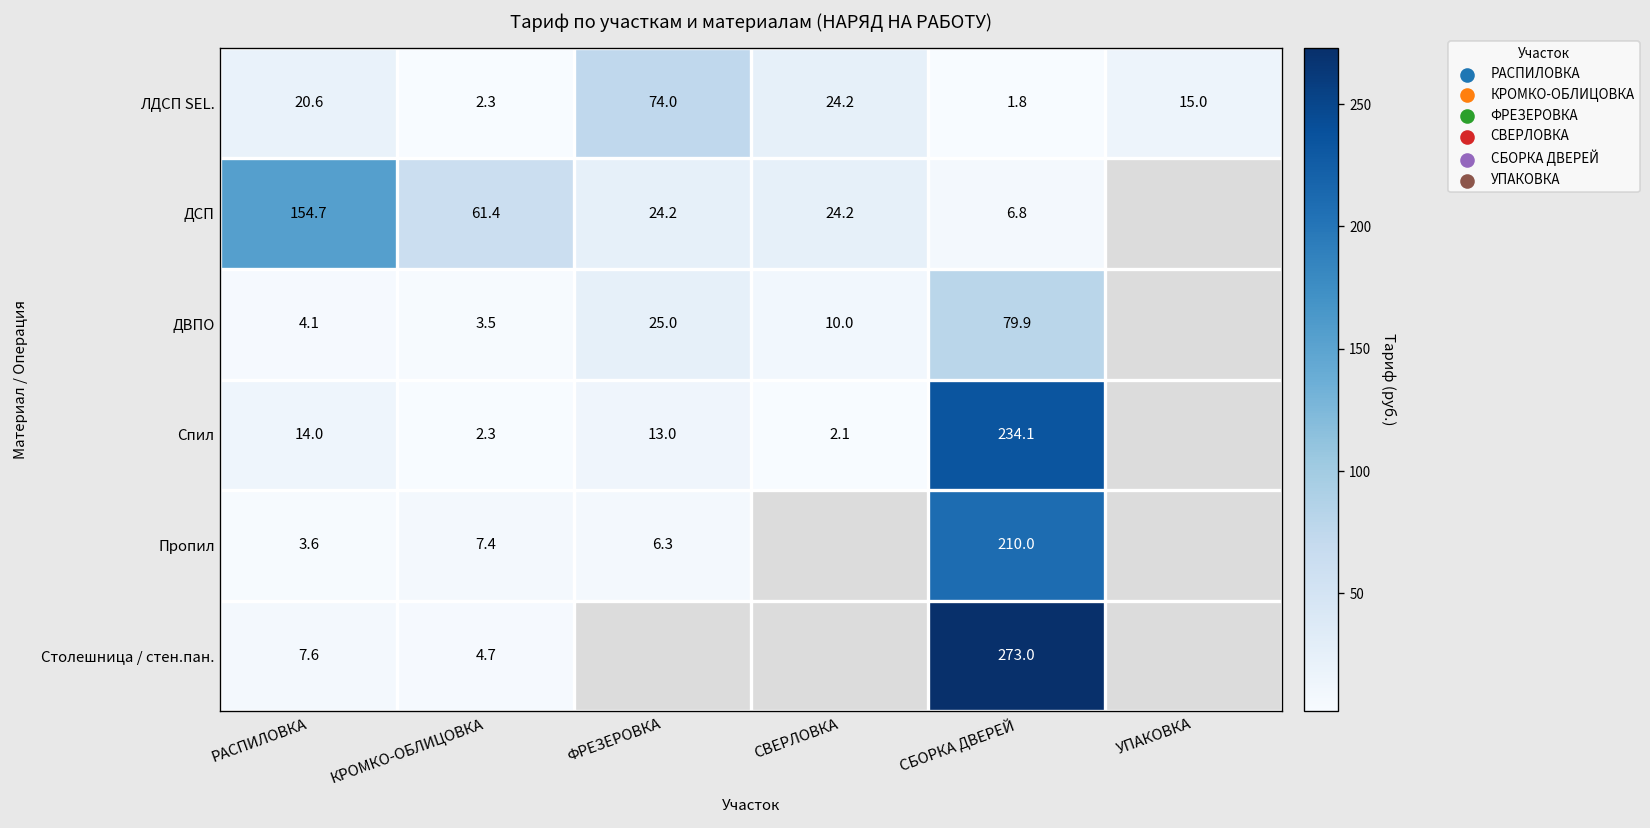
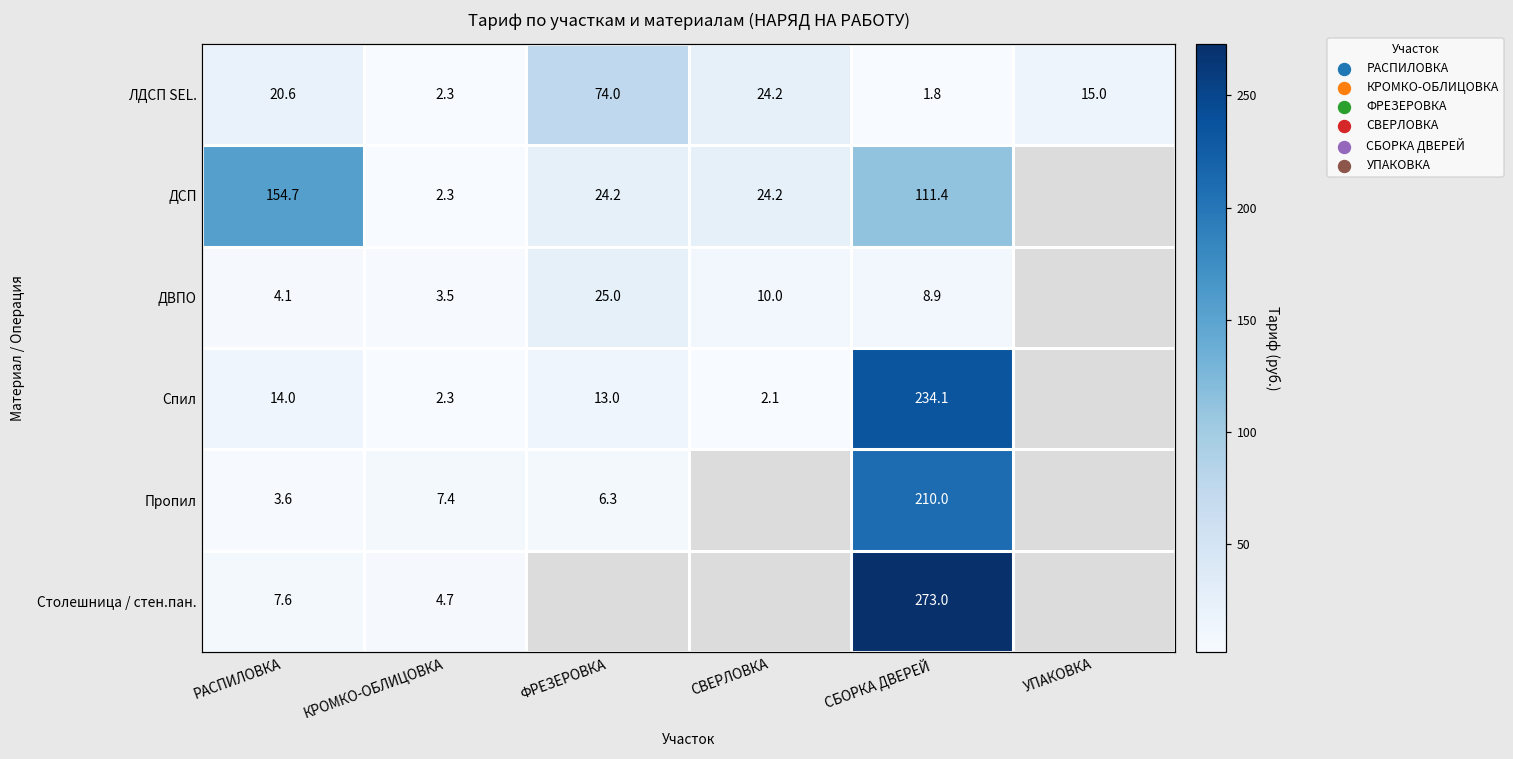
ДСП, КРОМКО-ОБЛИЦОВКА: 61.4 -> 2.3
ДСП, СБОРКА ДВЕРЕЙ: 6.8 -> 111.4
ДВПО, СБОРКА ДВЕРЕЙ: 79.9 -> 8.9
